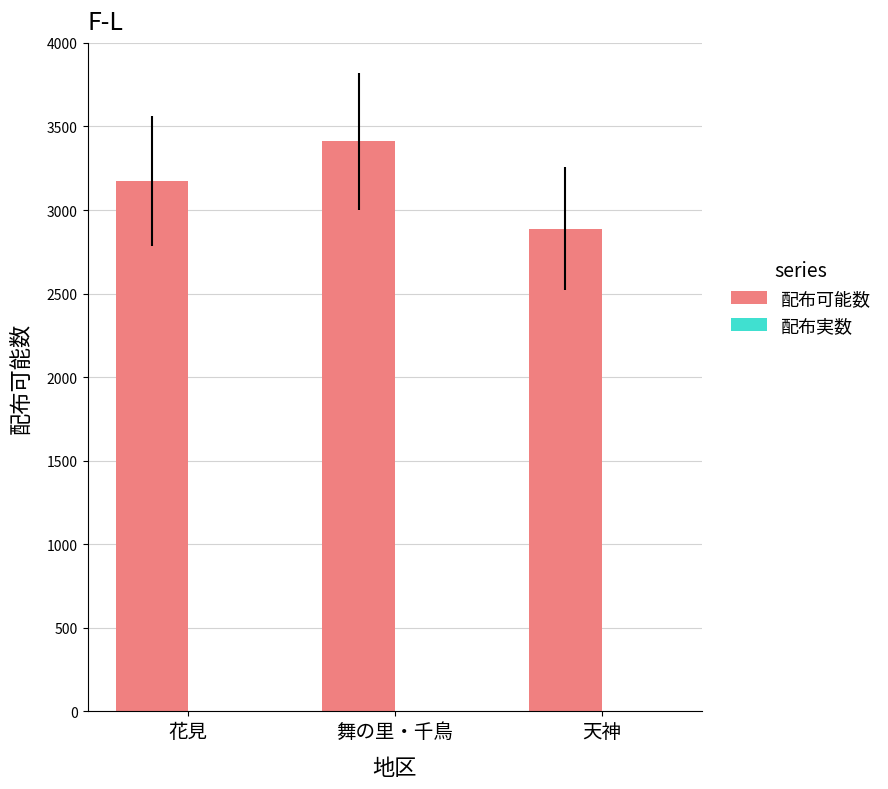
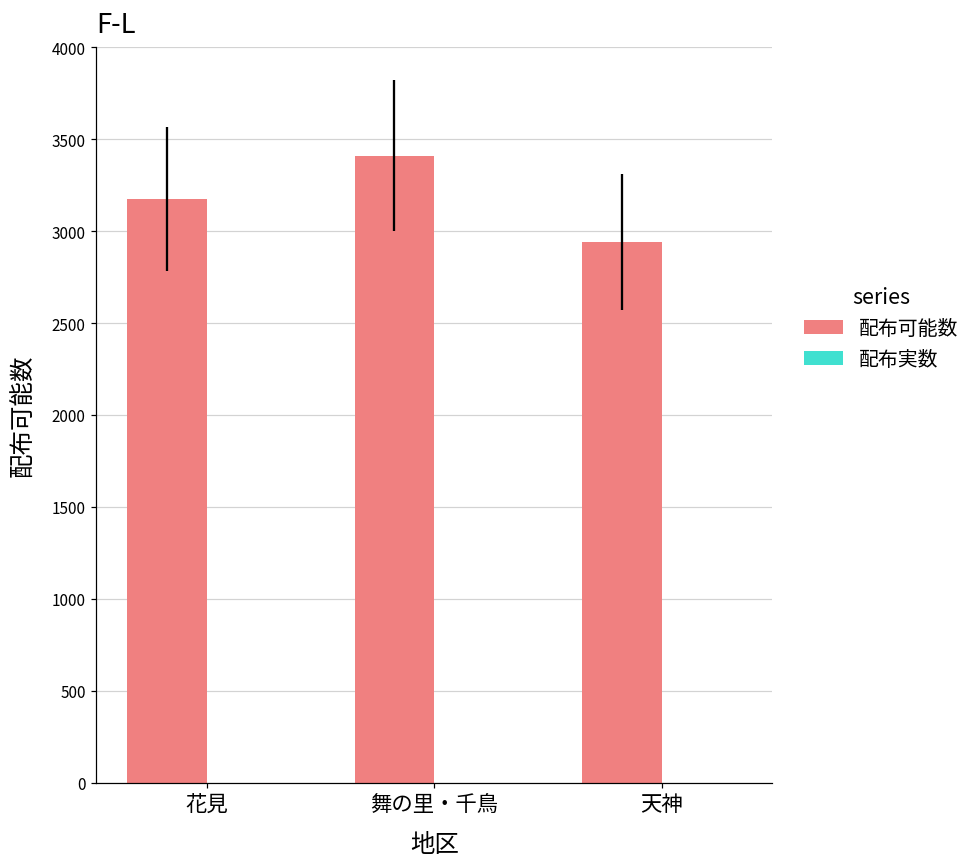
配布可能数, 天神: 2890 -> 2940
